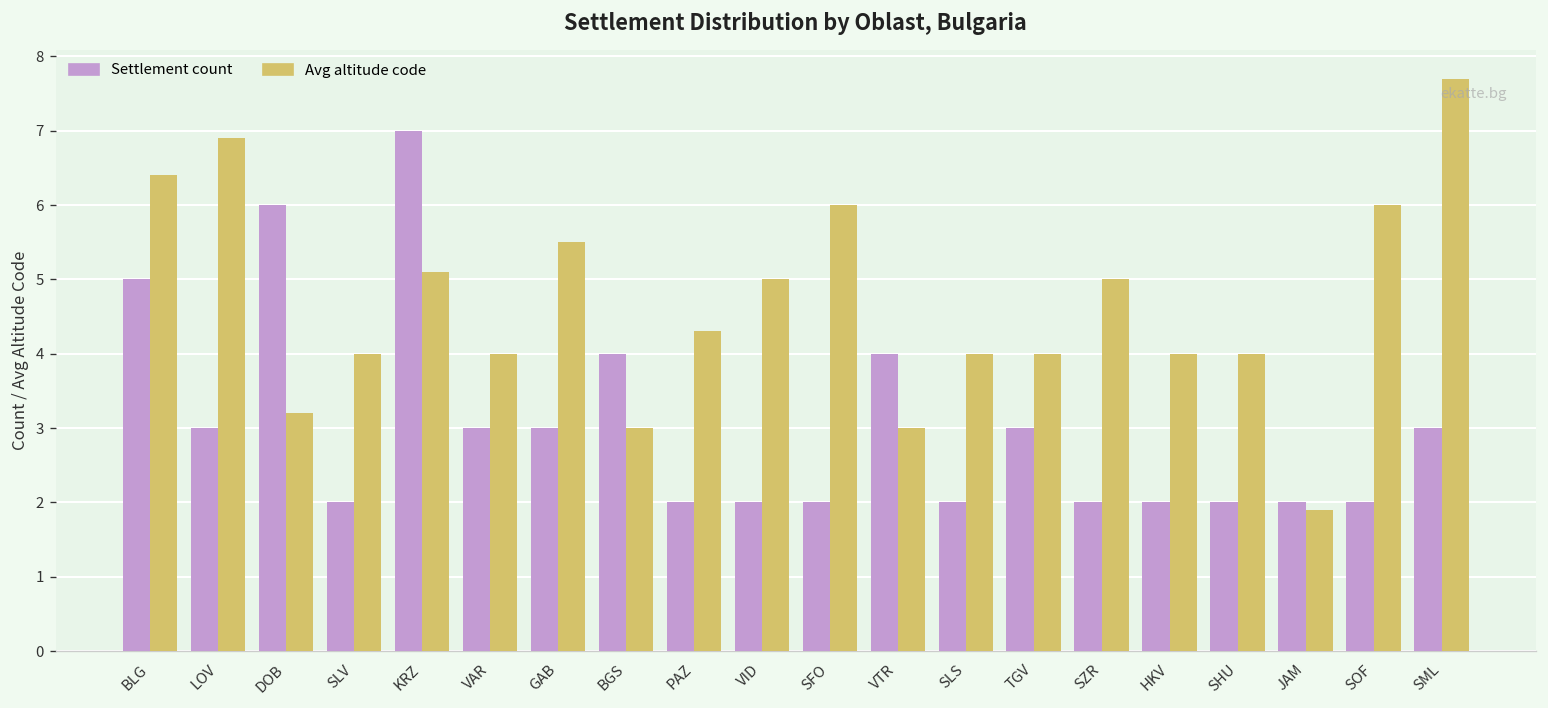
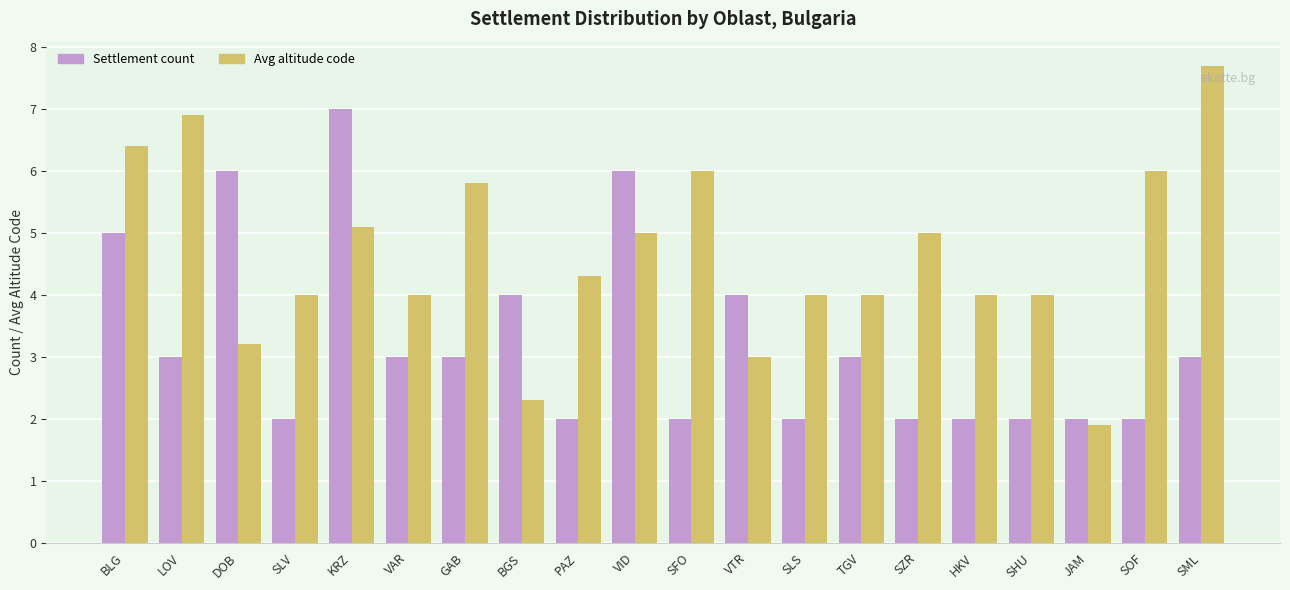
Avg altitude code, GAB: 5.5 -> 5.8
Avg altitude code, BGS: 3.0 -> 2.3
Settlement count, VID: 2 -> 6
